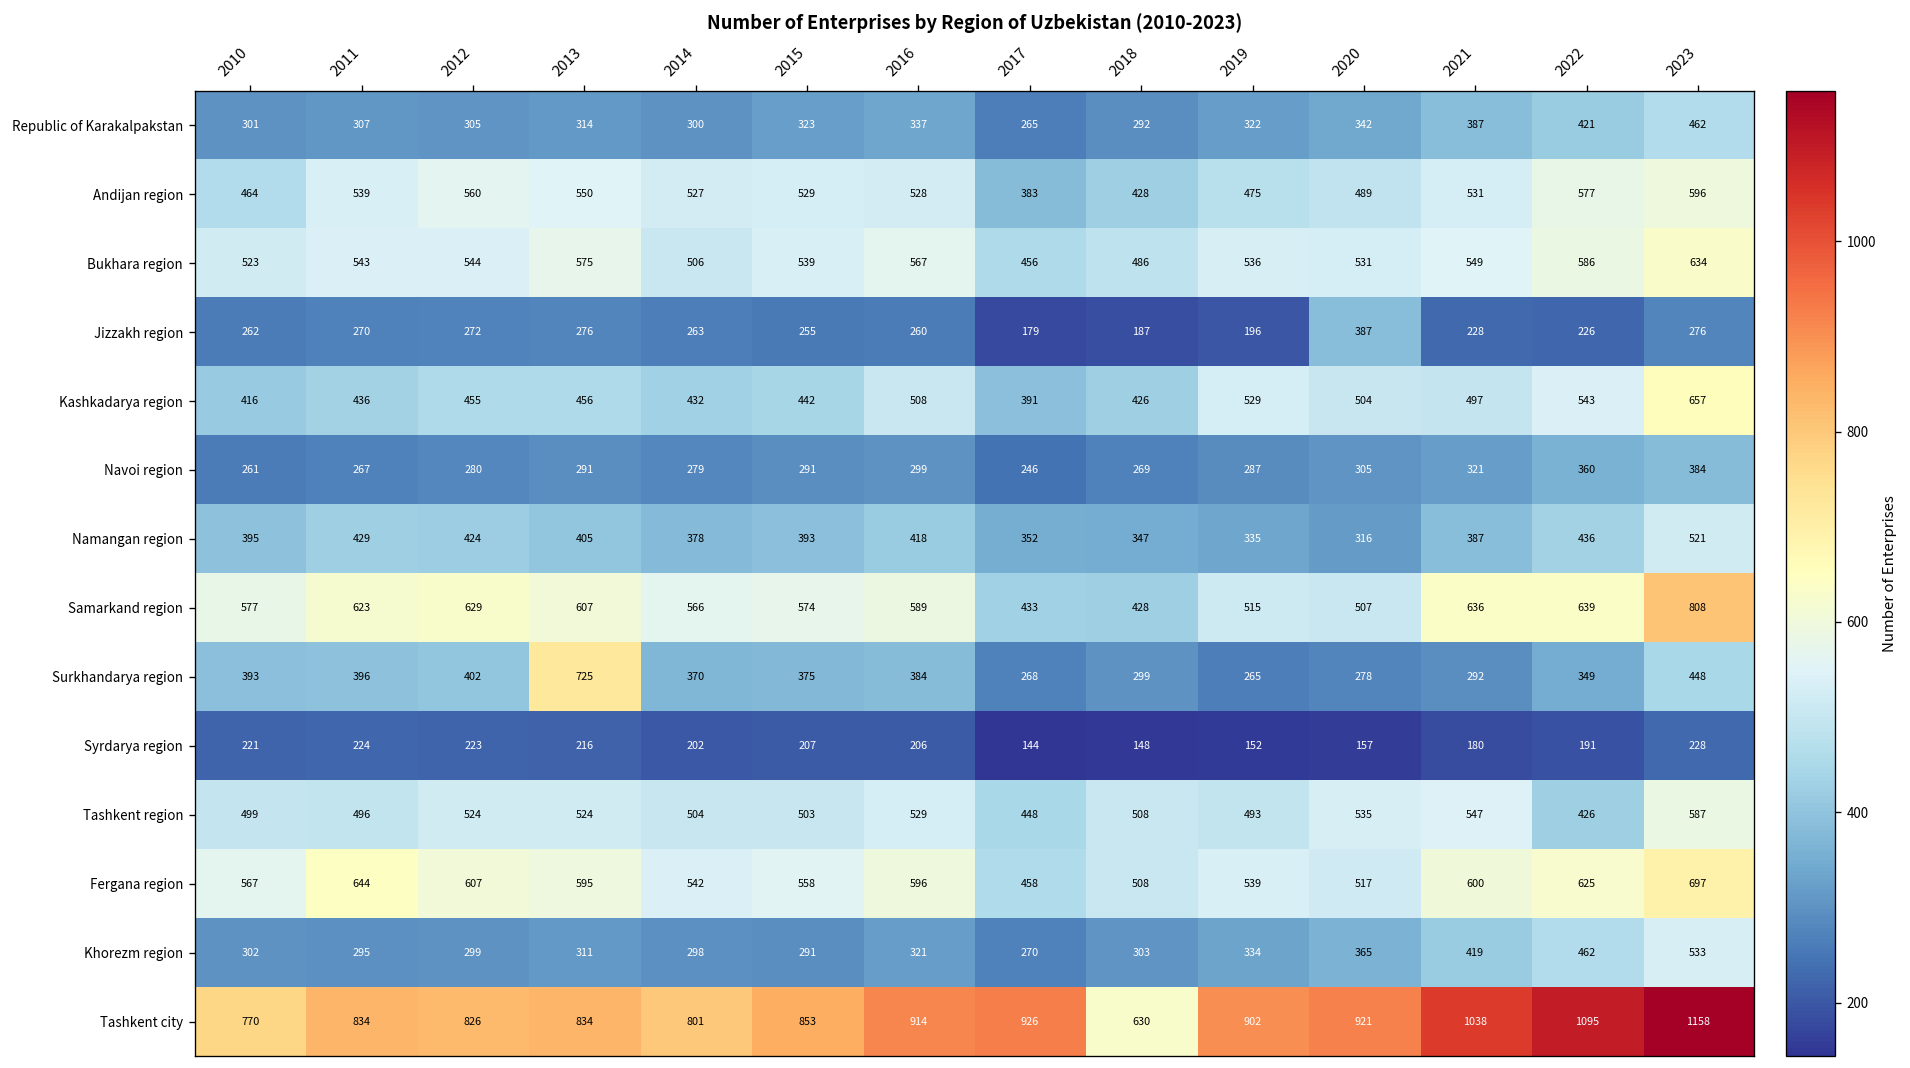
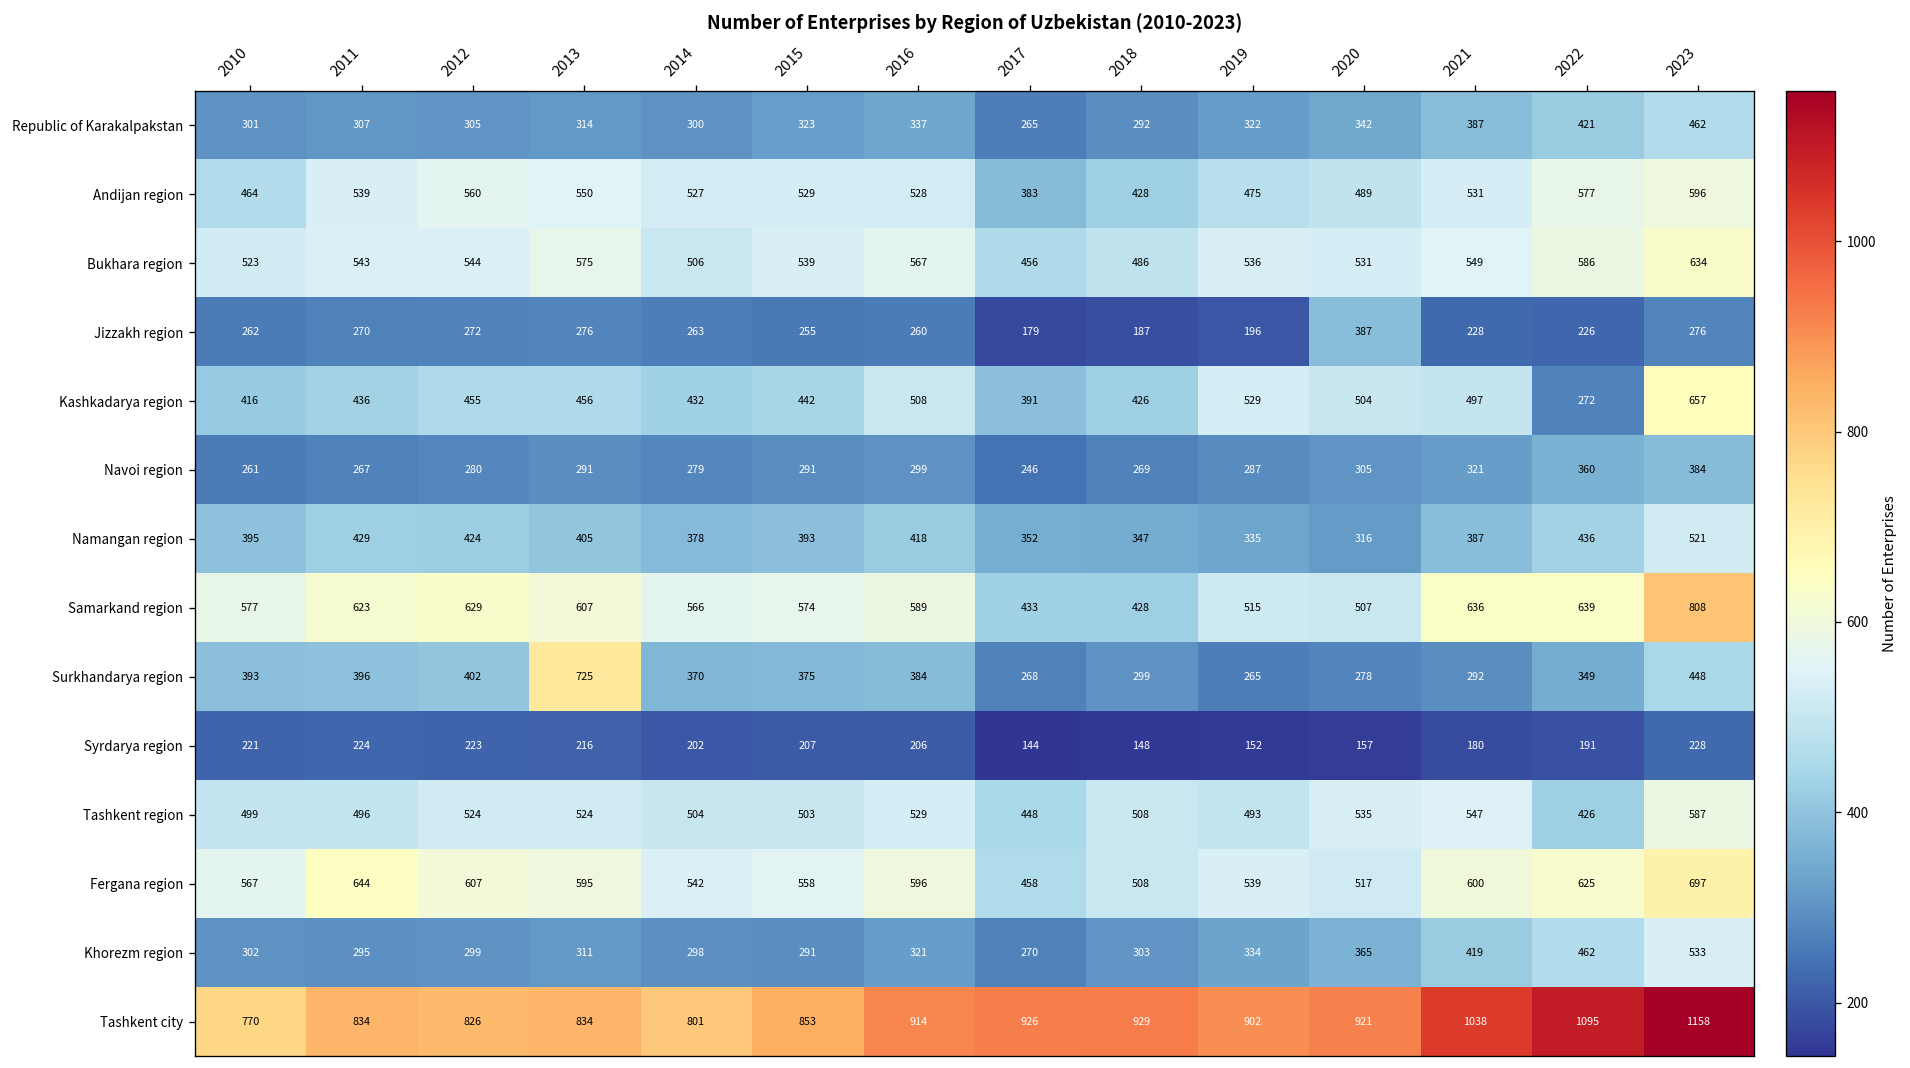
Kashkadarya region, 2022: 543 -> 272
Tashkent city, 2018: 630 -> 929
